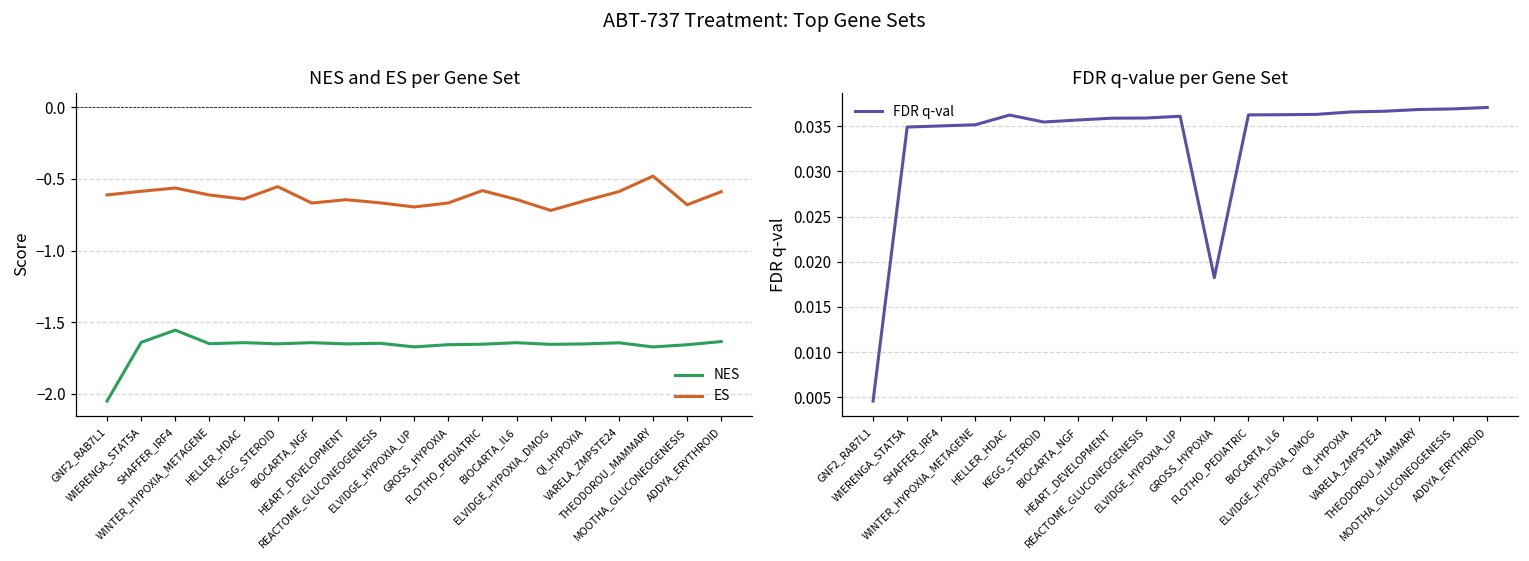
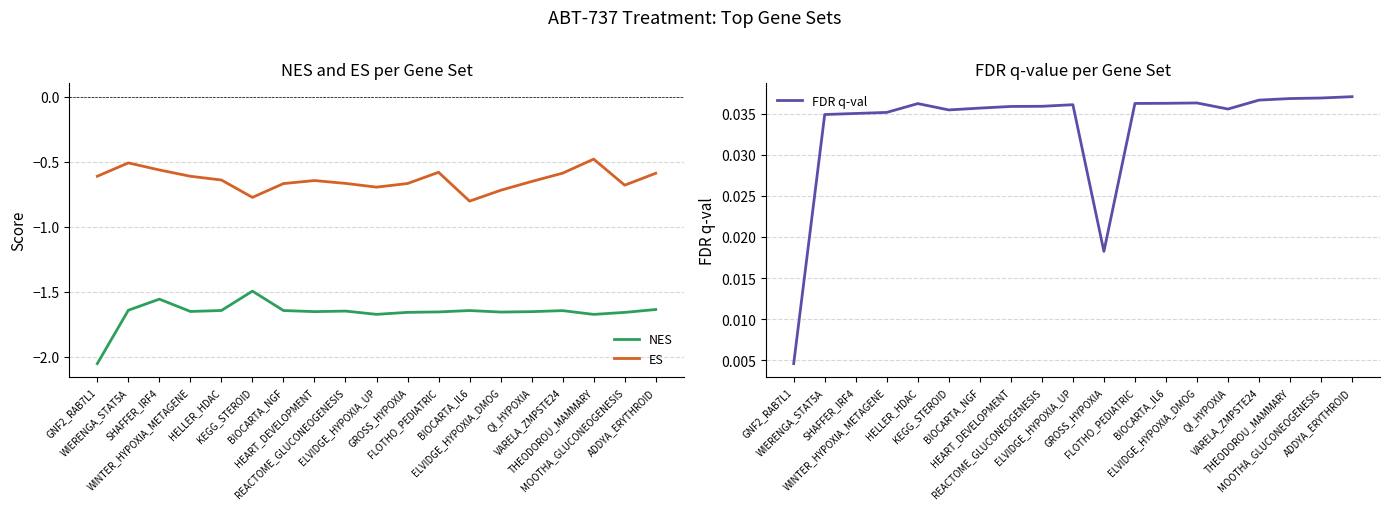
NES and ES per Gene Set, ES, WIERENGA_STAT5A: -0.59 -> -0.51
NES and ES per Gene Set, NES, KEGG_STEROID: -1.65 -> -1.49
NES and ES per Gene Set, ES, KEGG_STEROID: -0.55 -> -0.77
NES and ES per Gene Set, ES, BIOCARTA_IL6: -0.64 -> -0.80
FDR q-value per Gene Set, QI_HYPOXIA: 0.037 -> 0.036
